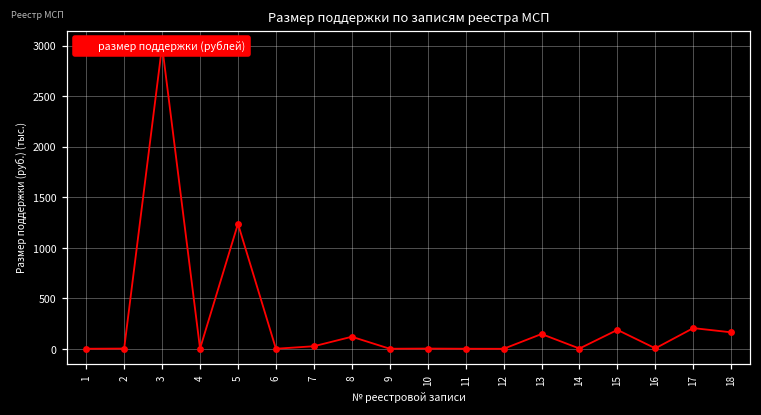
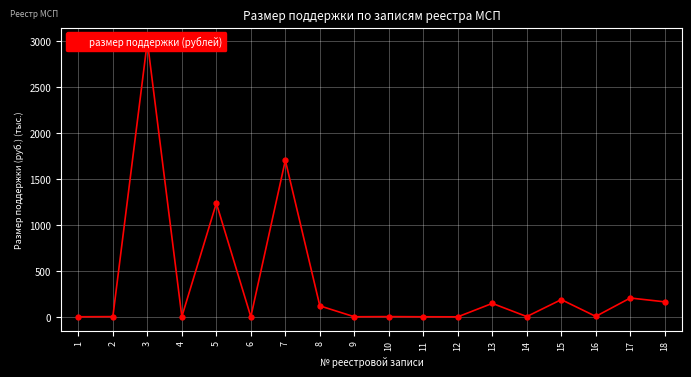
7: 0 -> 1700
